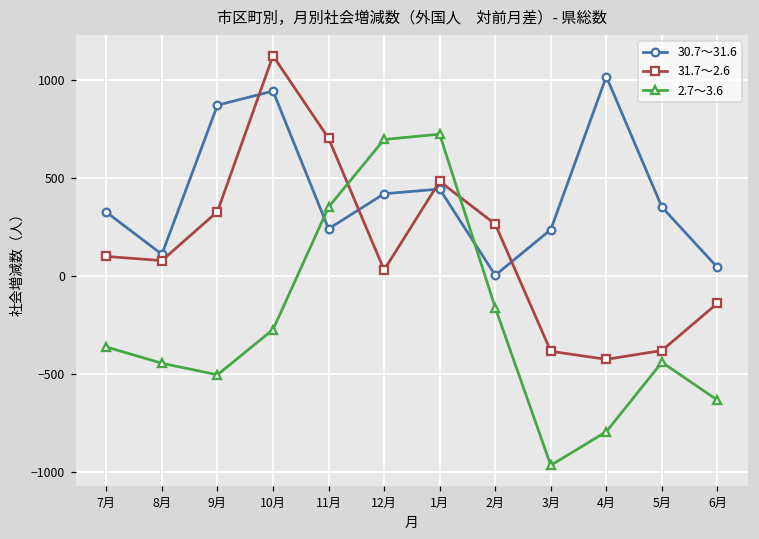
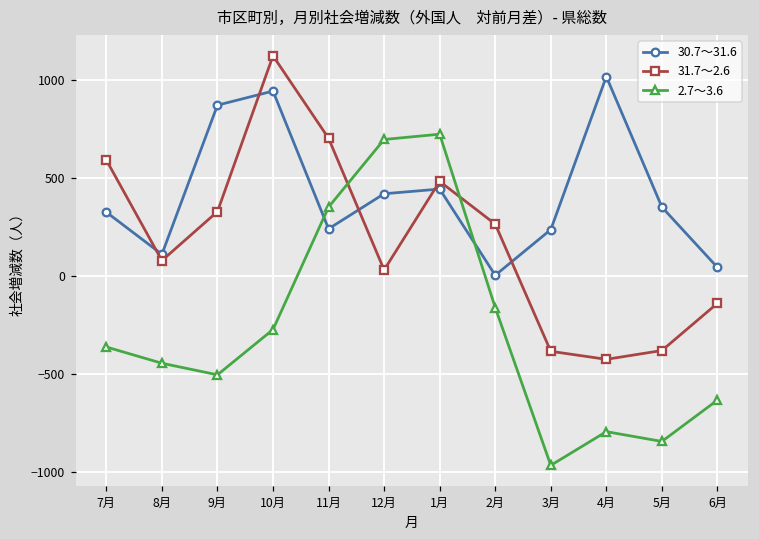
31.7～2.6, 7月: 100 -> 590
2.7～3.6, 5月: -440 -> -840
